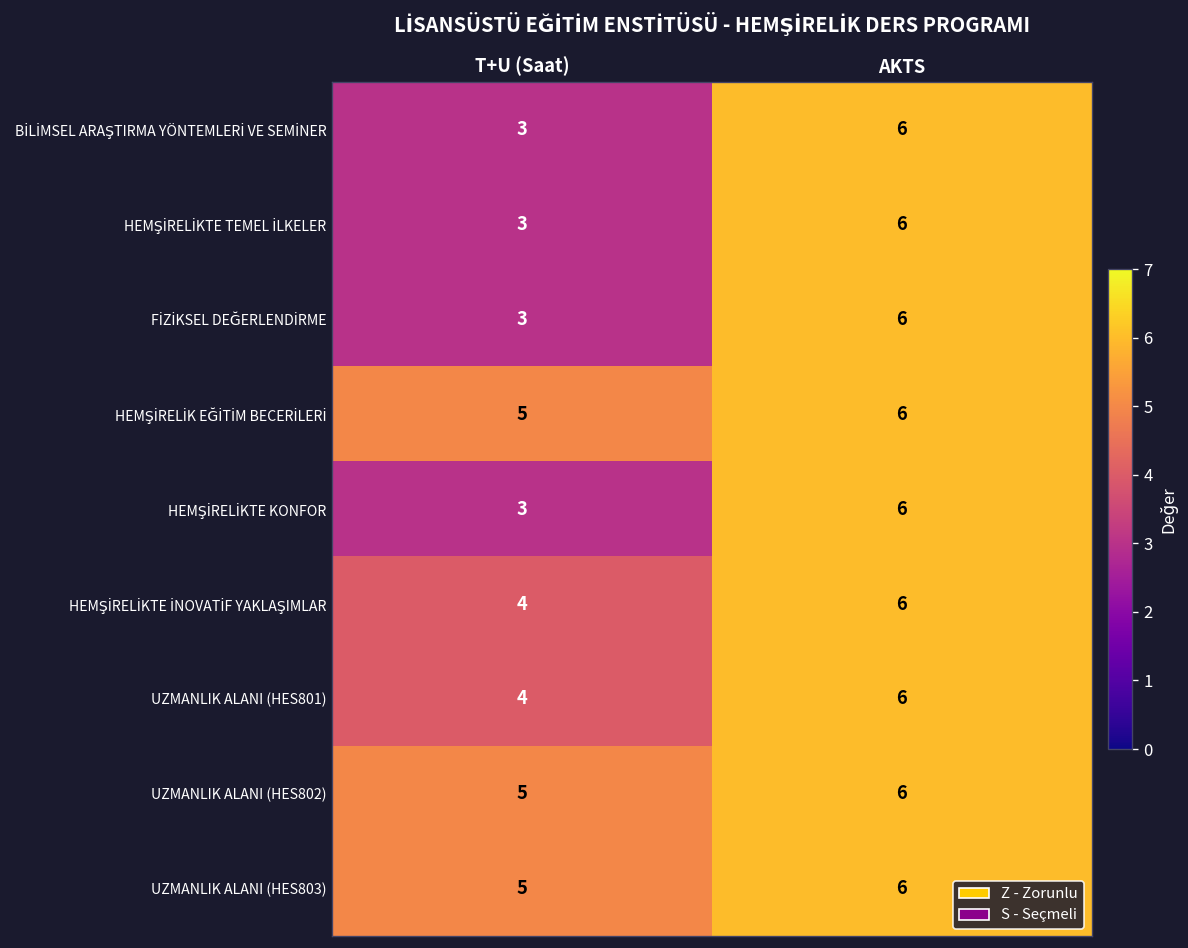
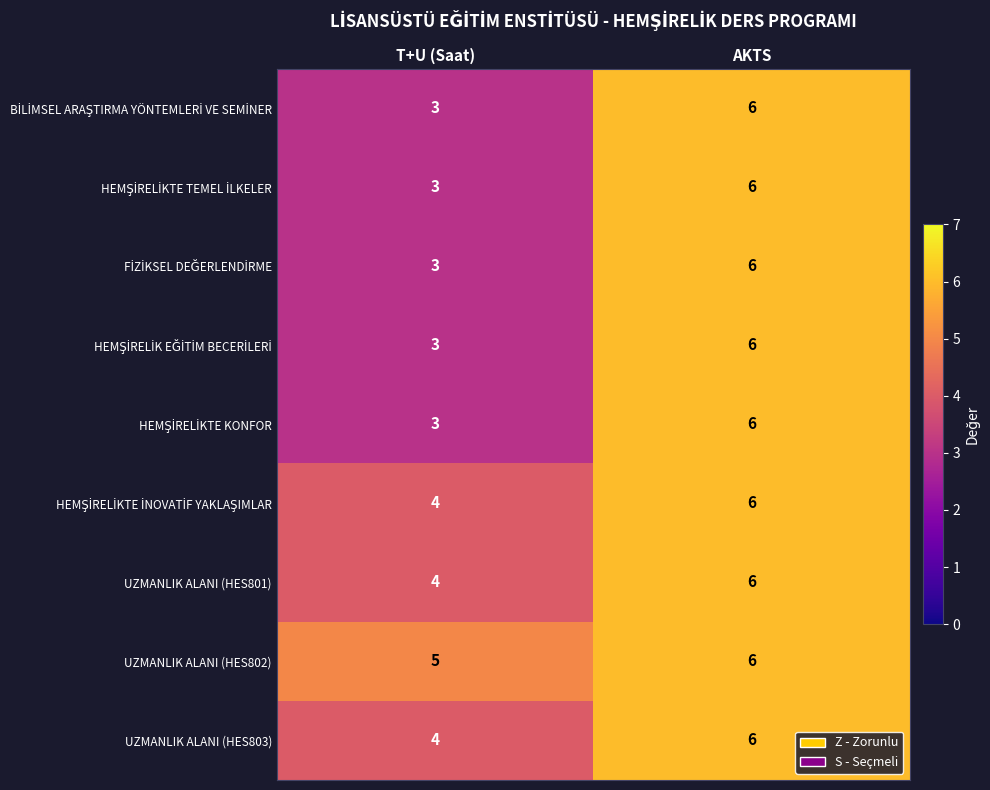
HEMŞİRELİK EĞİTİM BECERİLERİ, T+U (Saat): 5 -> 3
UZMANLIK ALANI (HES803), T+U (Saat): 5 -> 4
